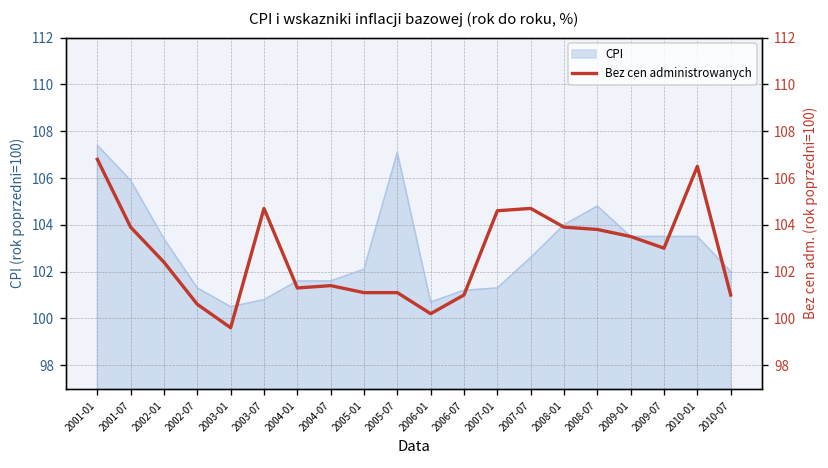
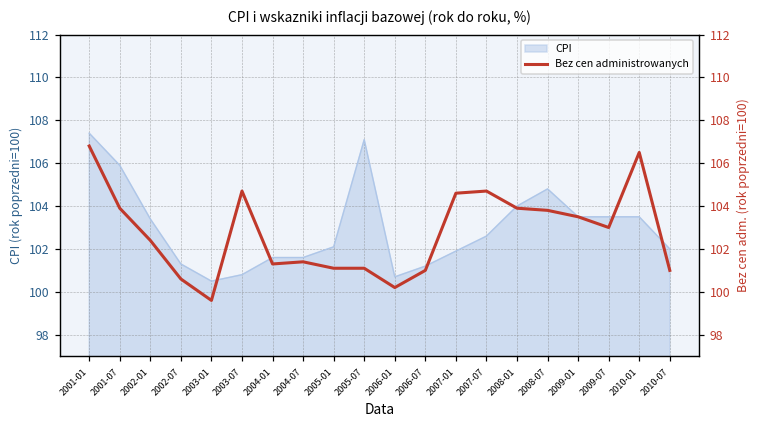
CPI, 2007-01: 101.3 -> 101.9
